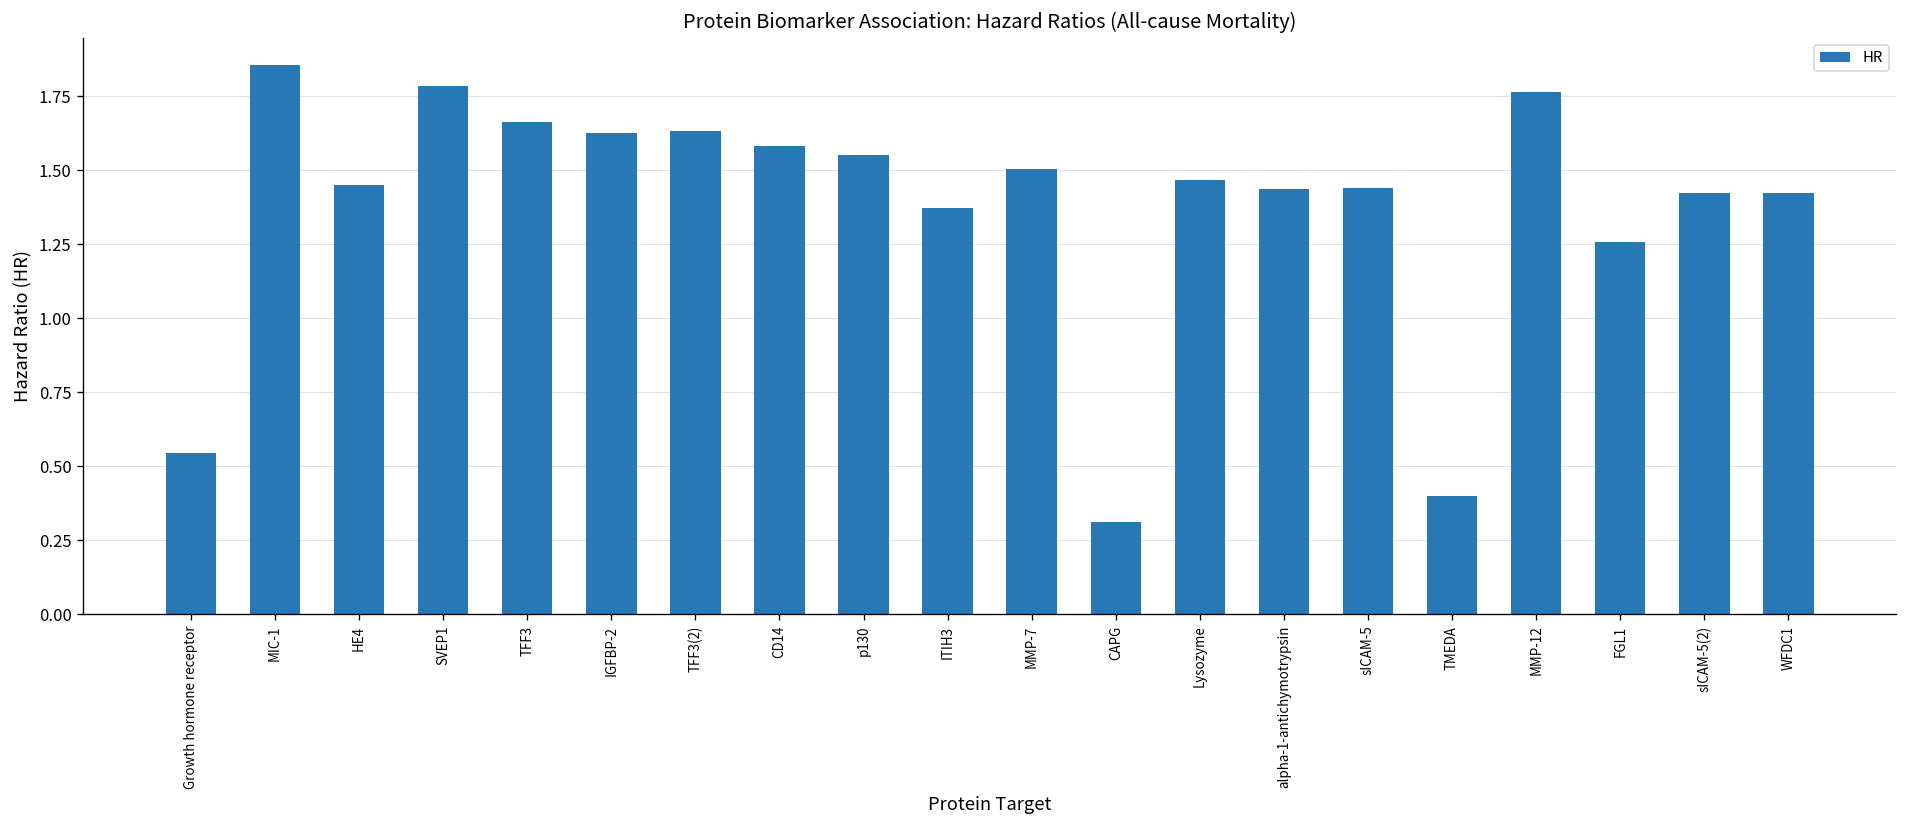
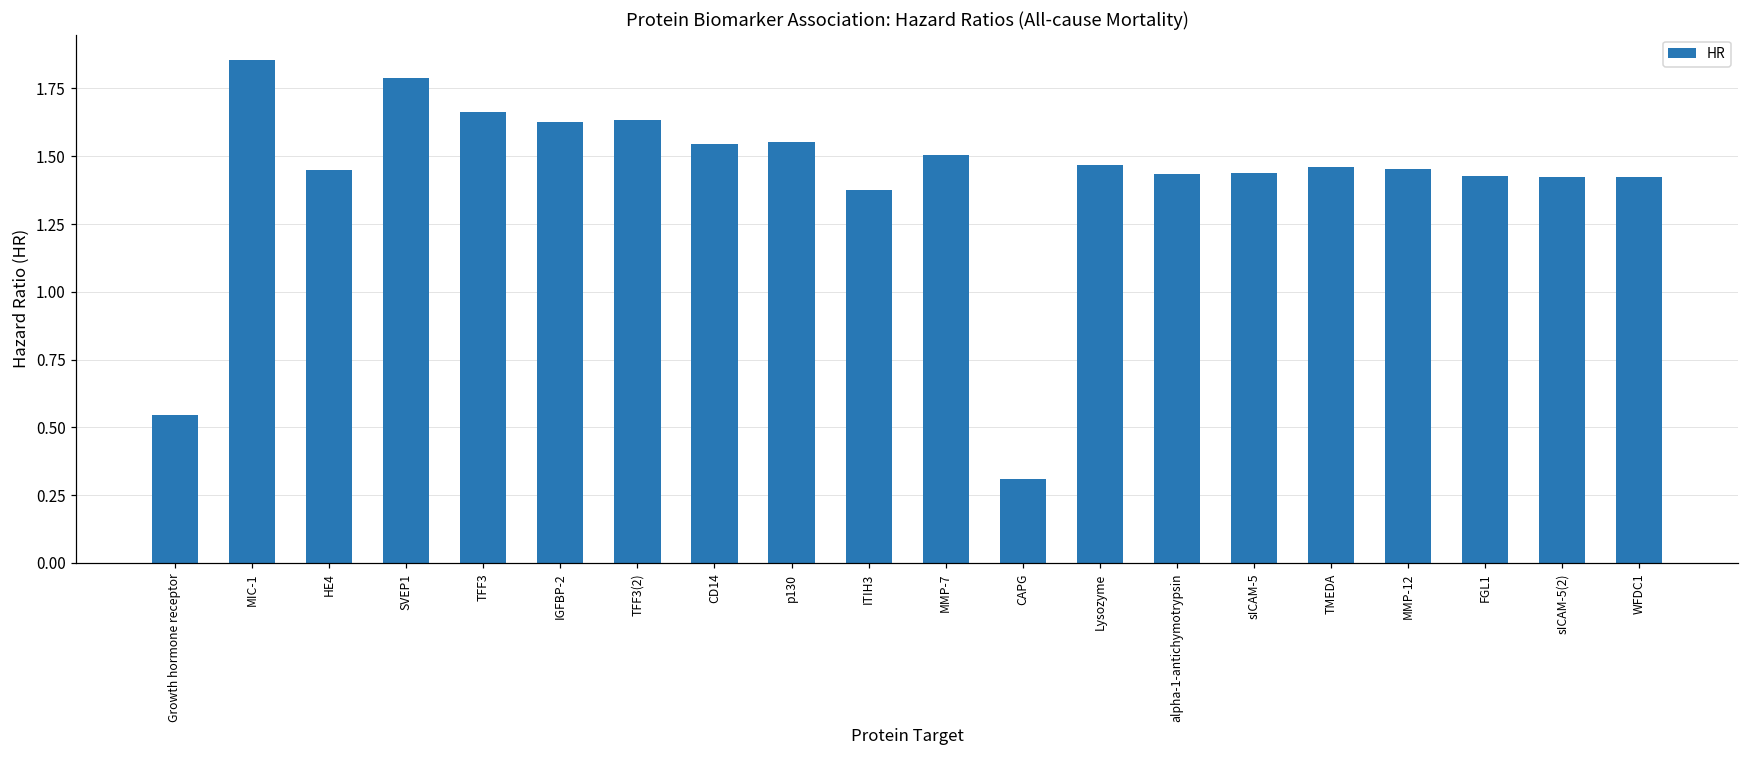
CD14: 1.58 -> 1.54
TMEDA: 0.40 -> 1.46
MMP-12: 1.76 -> 1.45
FGL1: 1.26 -> 1.43
